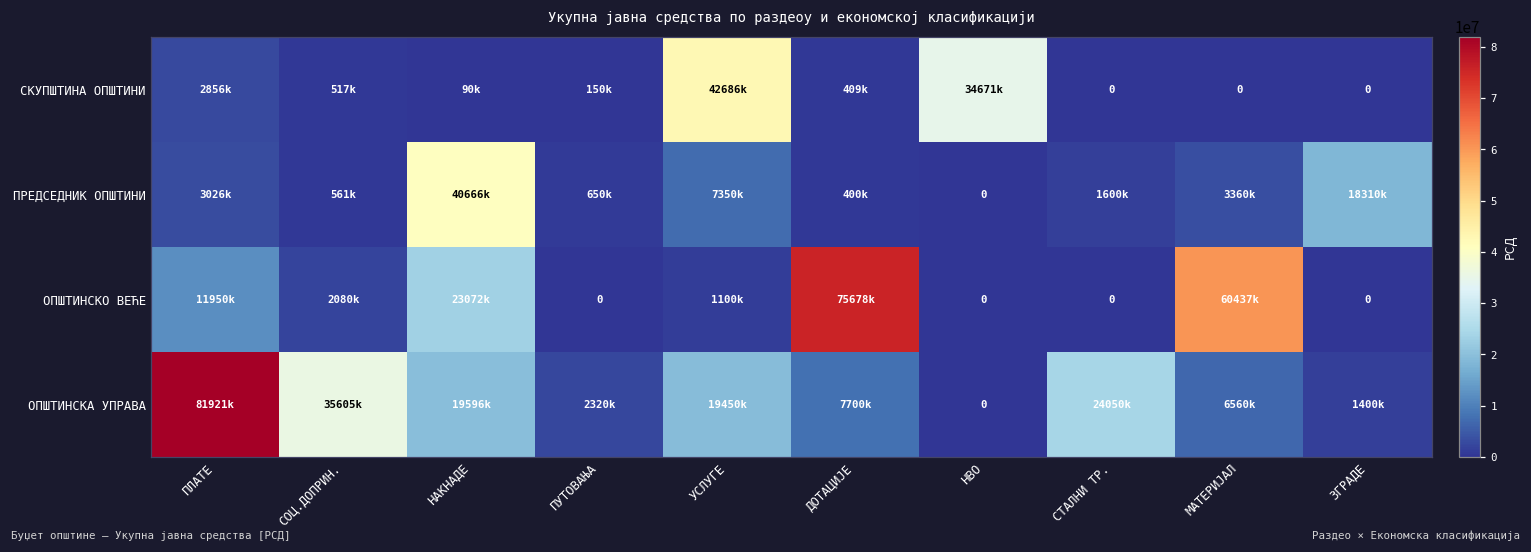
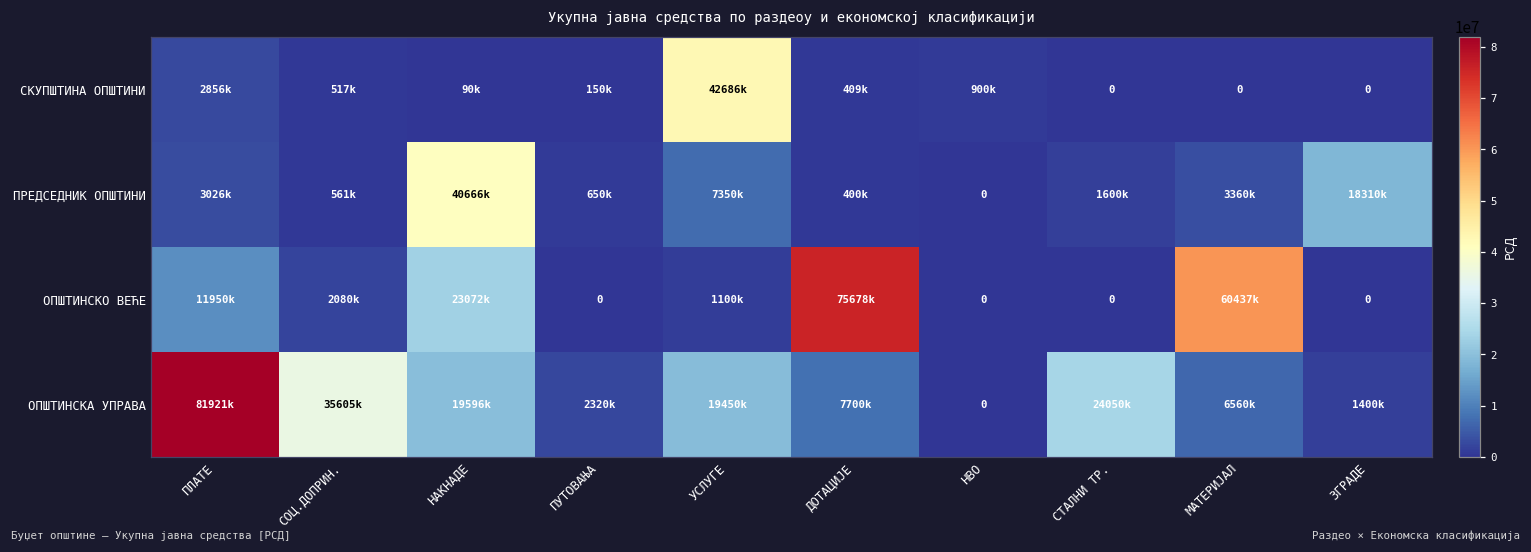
СКУПШТИНА ОПШТИНИ, НВО: 34671k -> 900k
